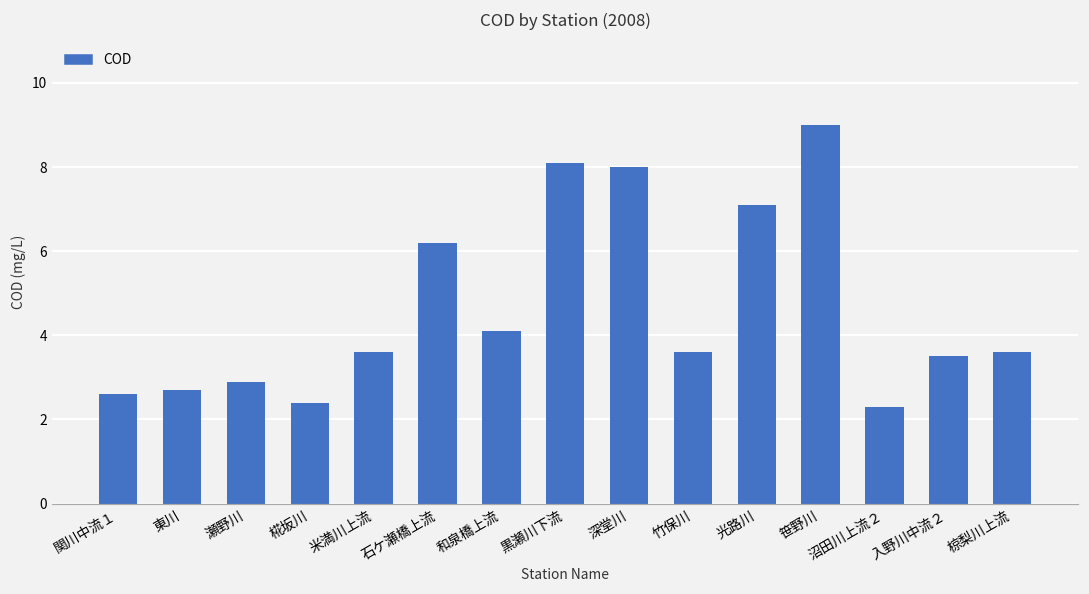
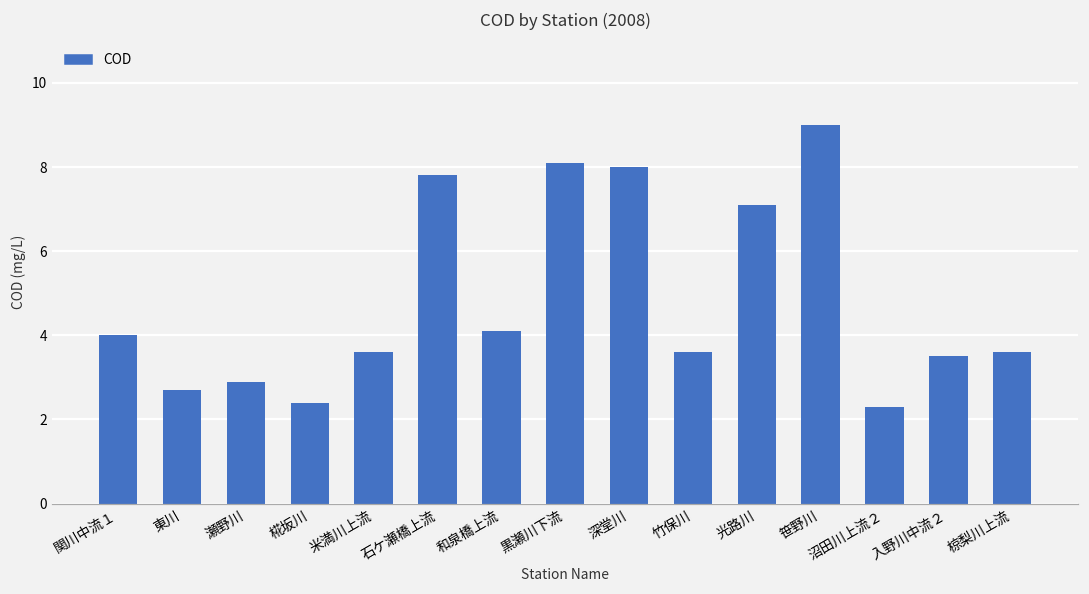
関川中流１: 2.6 -> 4.0
石ケ瀬橋上流: 6.2 -> 7.8
